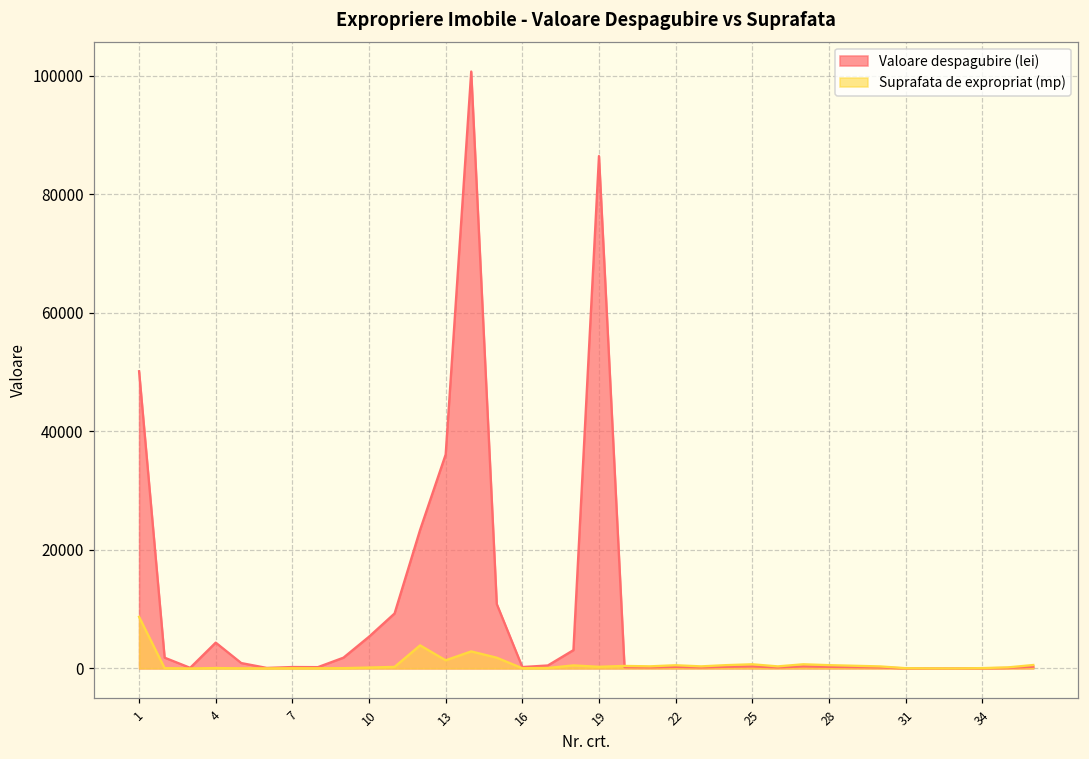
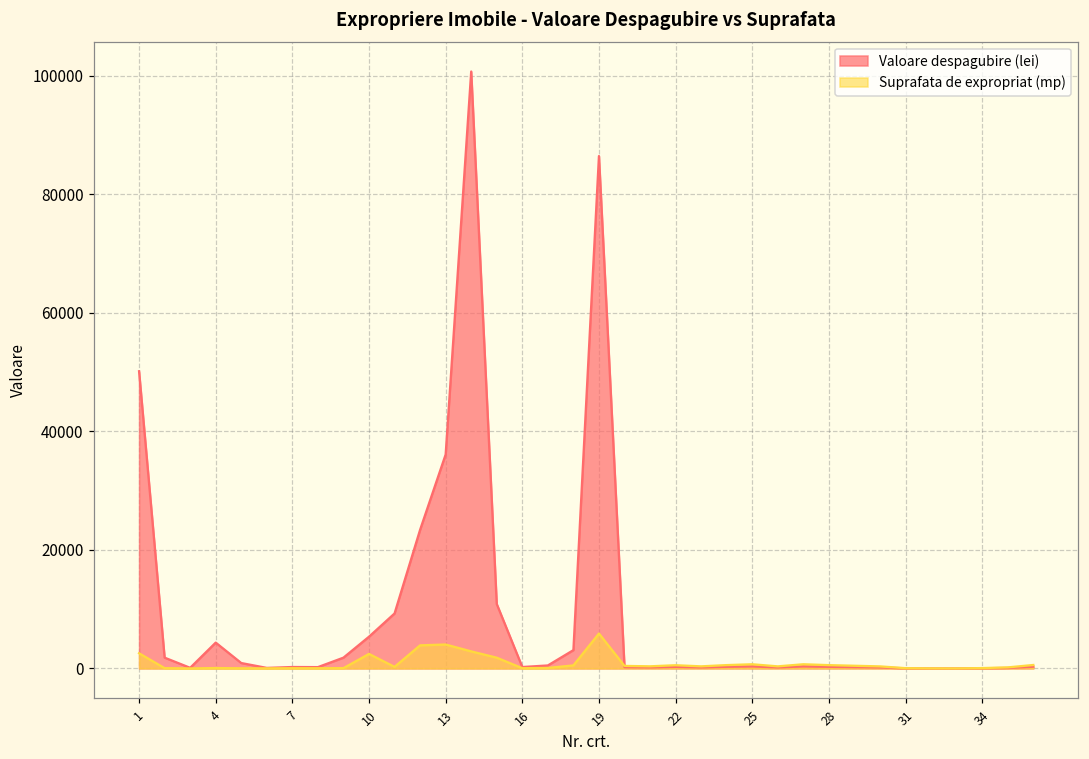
Suprafata de expropriat (mp), 1: 9000 -> 3000
Suprafata de expropriat (mp), 10: 0 -> 2000
Suprafata de expropriat (mp), 13: 1000 -> 4000
Suprafata de expropriat (mp), 19: 0 -> 6000
